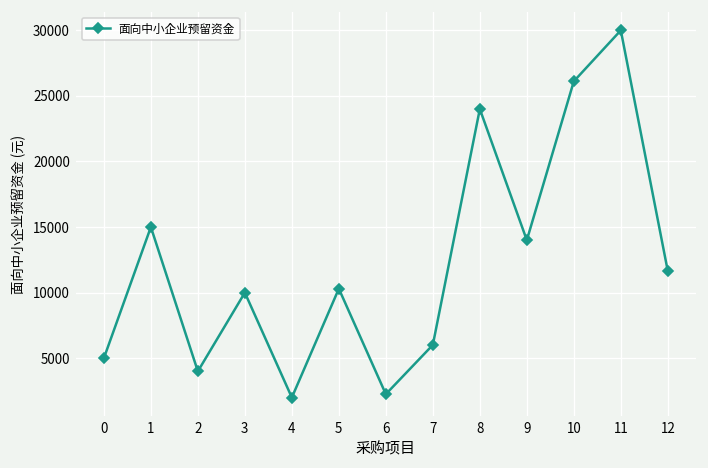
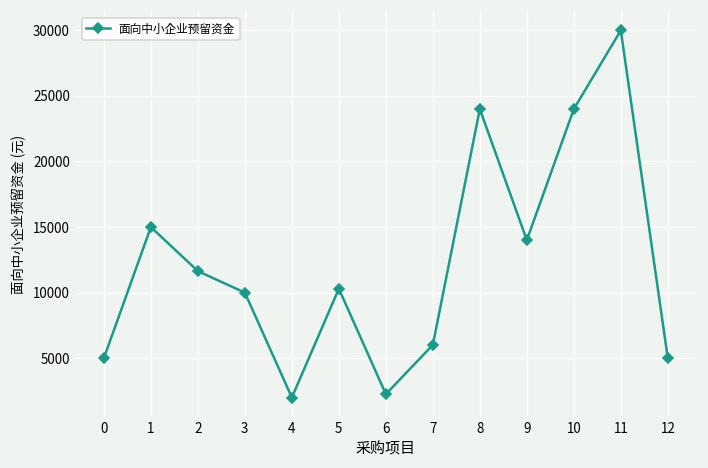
2: 4000 -> 11600
10: 26100 -> 24000
12: 11600 -> 5000
